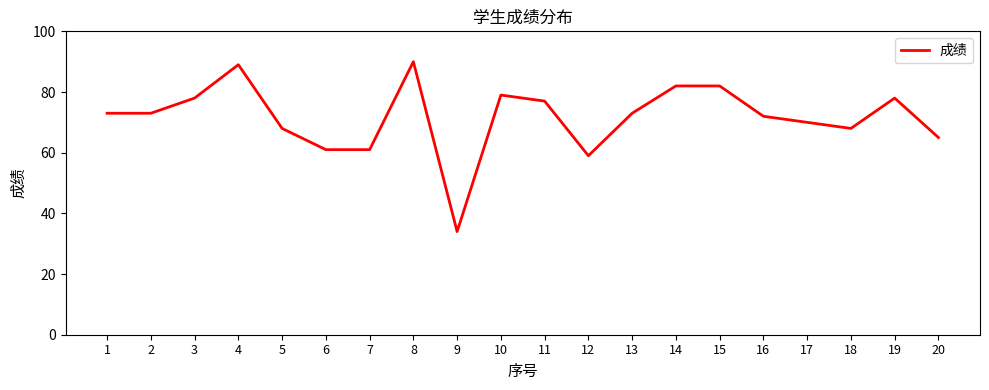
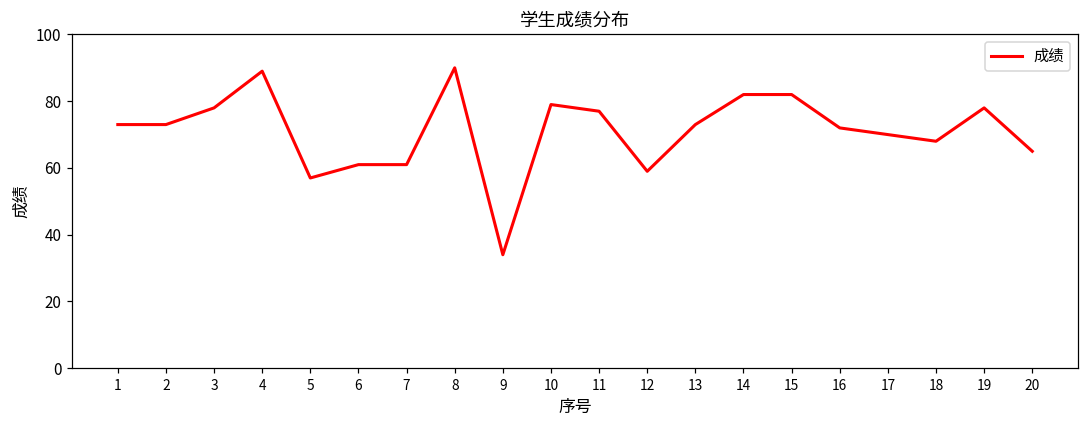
5: 68 -> 57
